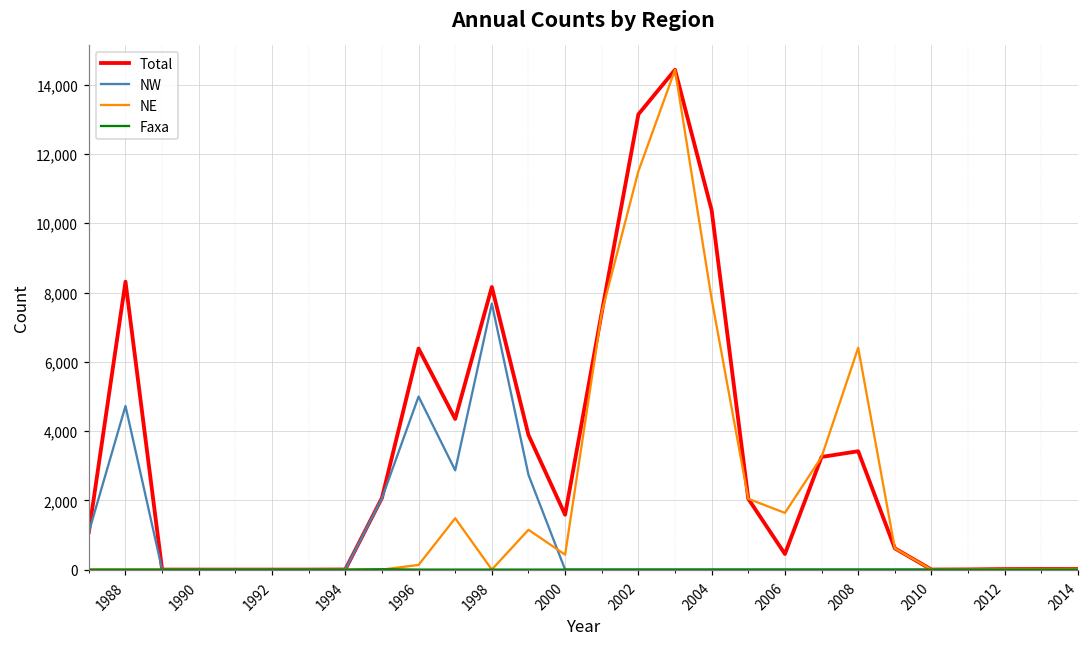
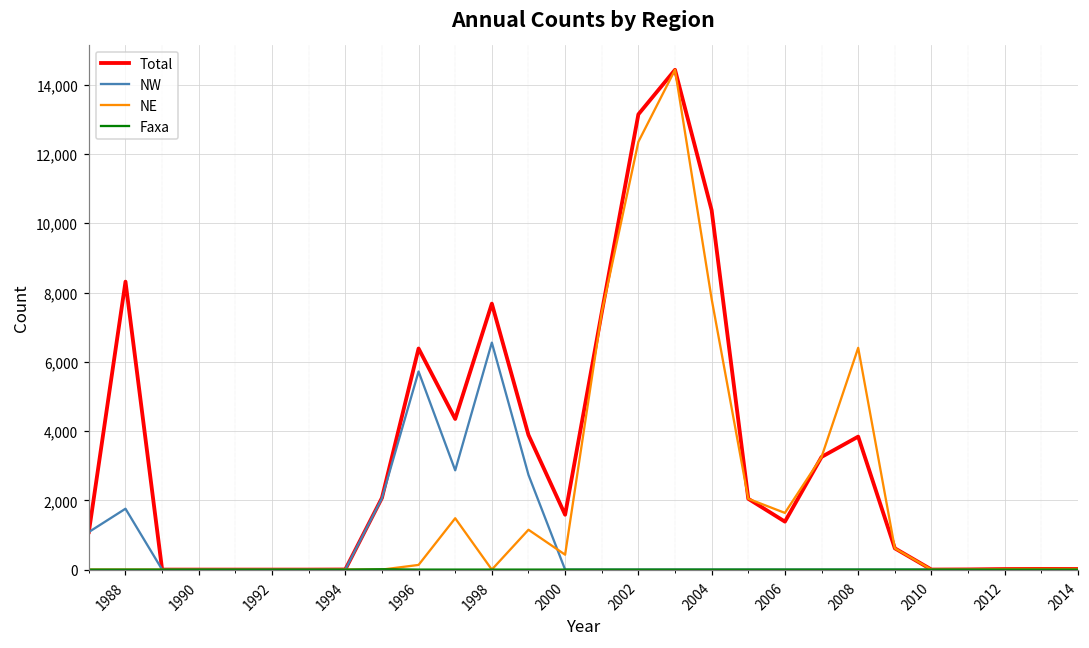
NW, 1988: 4,700 -> 1,800
NW, 1996: 5,000 -> 5,700
Total, 1998: 8,200 -> 7,700
NW, 1998: 7,700 -> 6,600
NE, 2002: 11,500 -> 12,400
Total, 2006: 500 -> 1,400
Total, 2008: 3,400 -> 3,800
